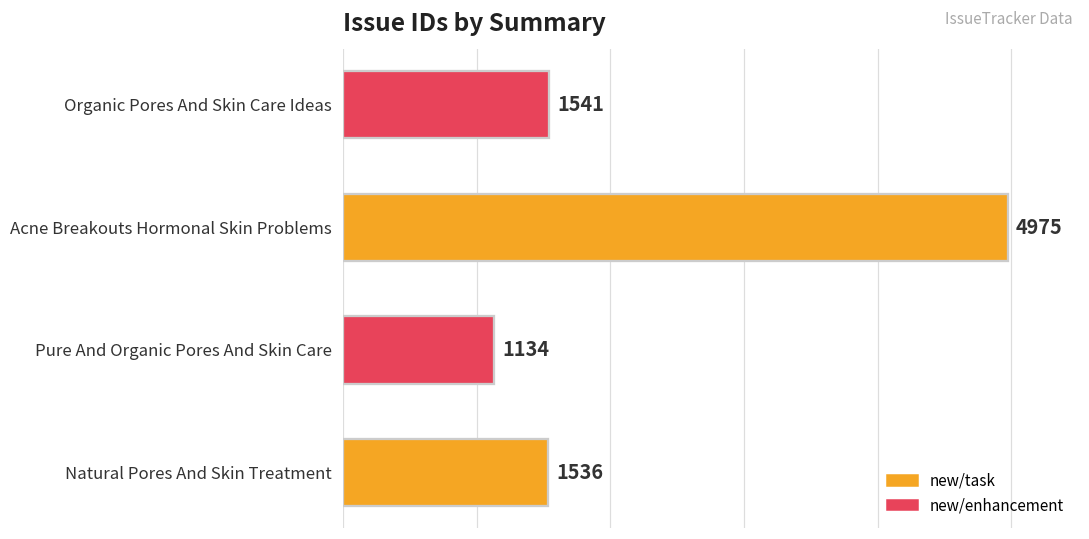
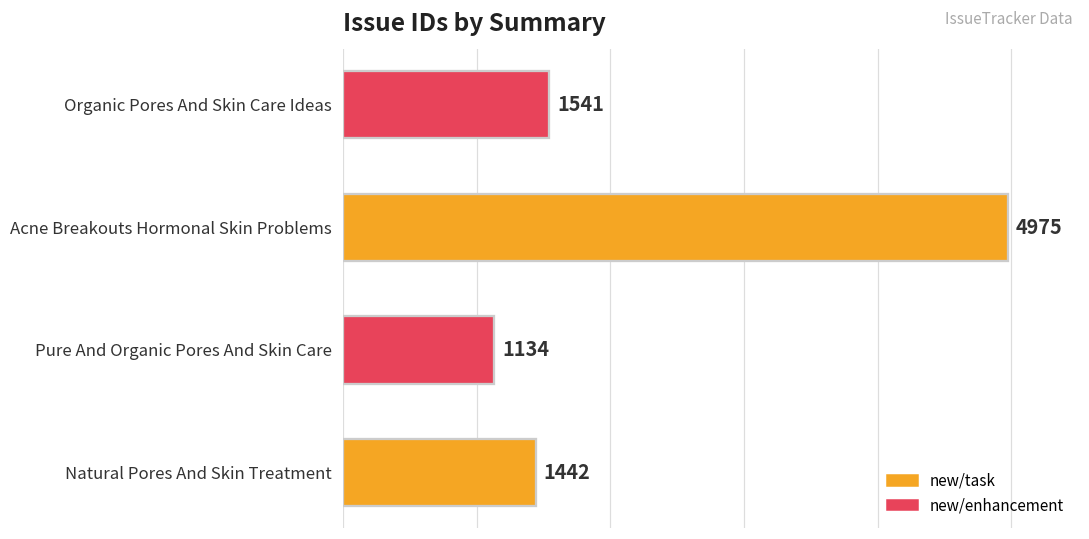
Natural Pores And Skin Treatment: 1536 -> 1442
